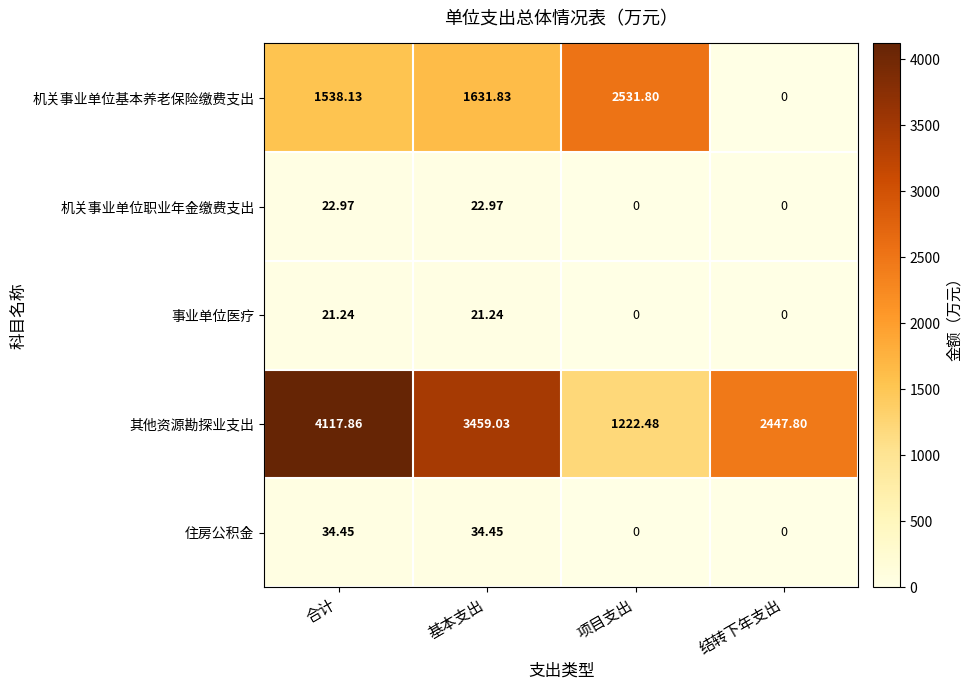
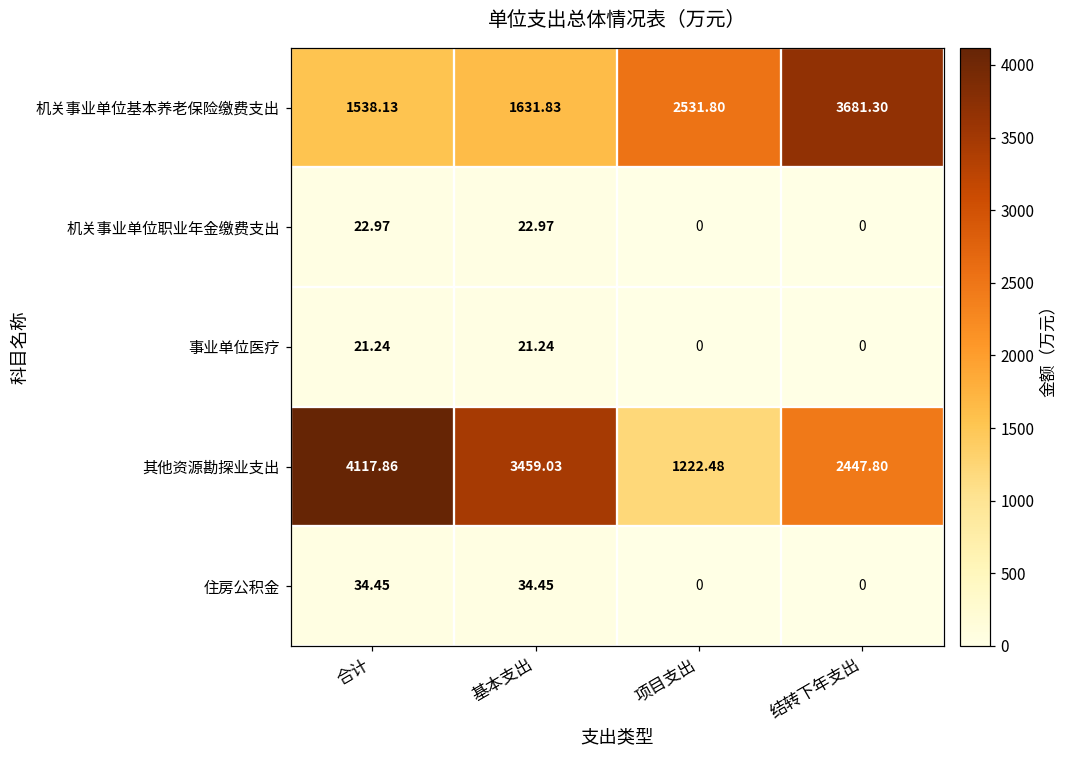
机关事业单位基本养老保险缴费支出, 结转下年支出: 0 -> 3681.30
